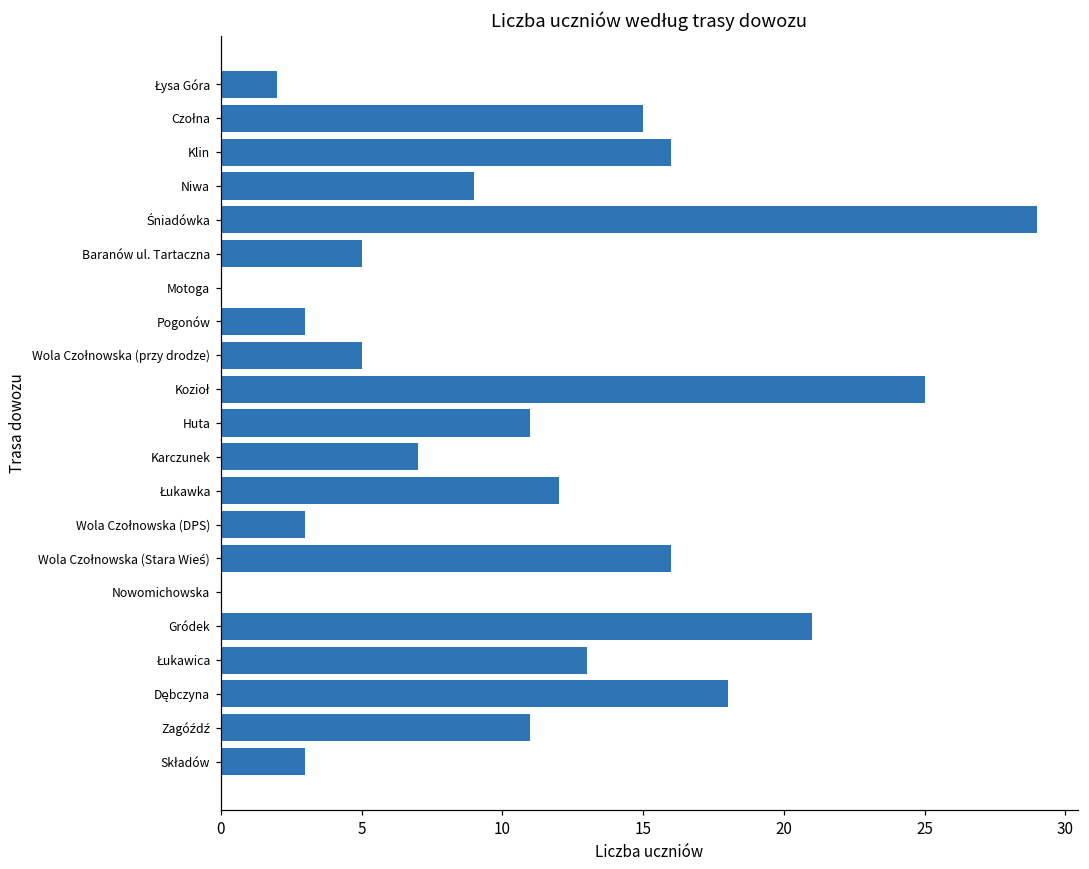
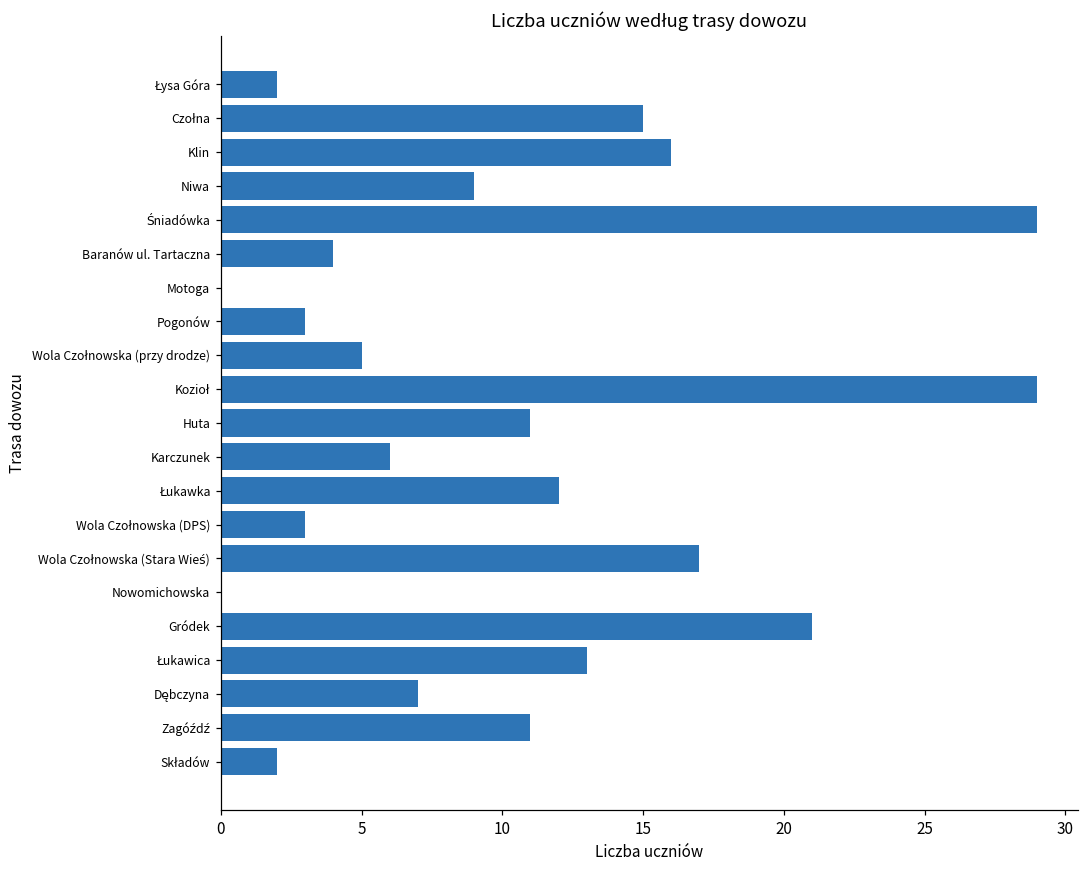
Baranów ul. Tartaczna: 5 -> 4
Kozioł: 25 -> 29
Karczunek: 7 -> 6
Wola Czołnowska (Stara Wieś): 16 -> 17
Dębczyna: 18 -> 7
Składów: 3 -> 2
